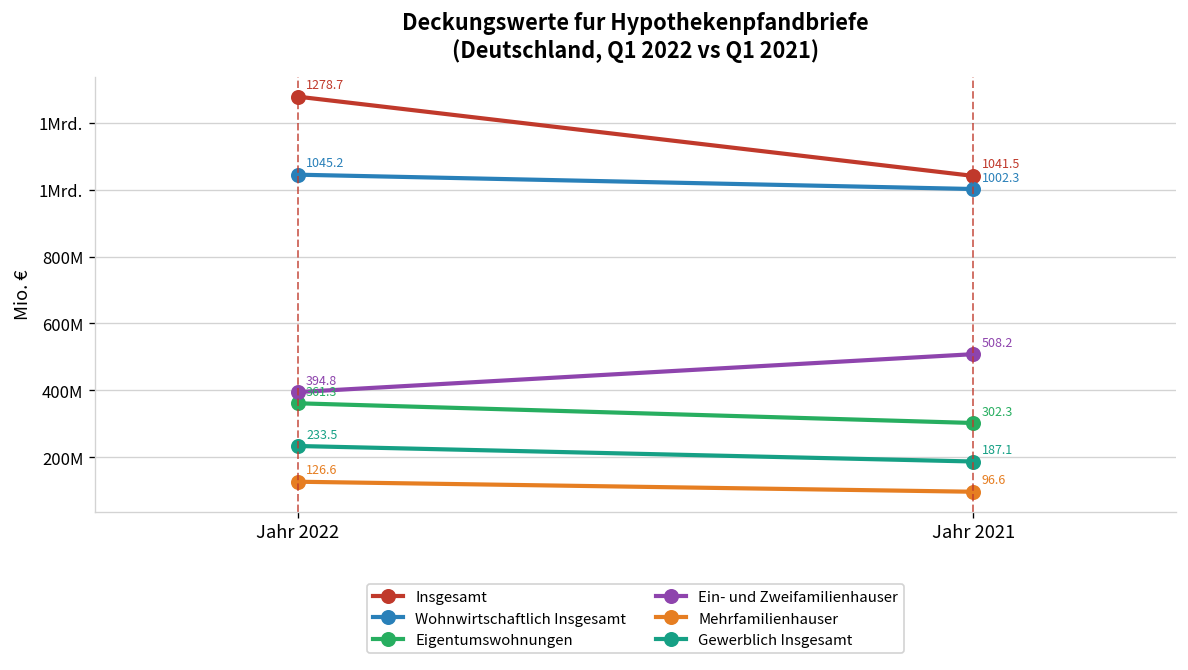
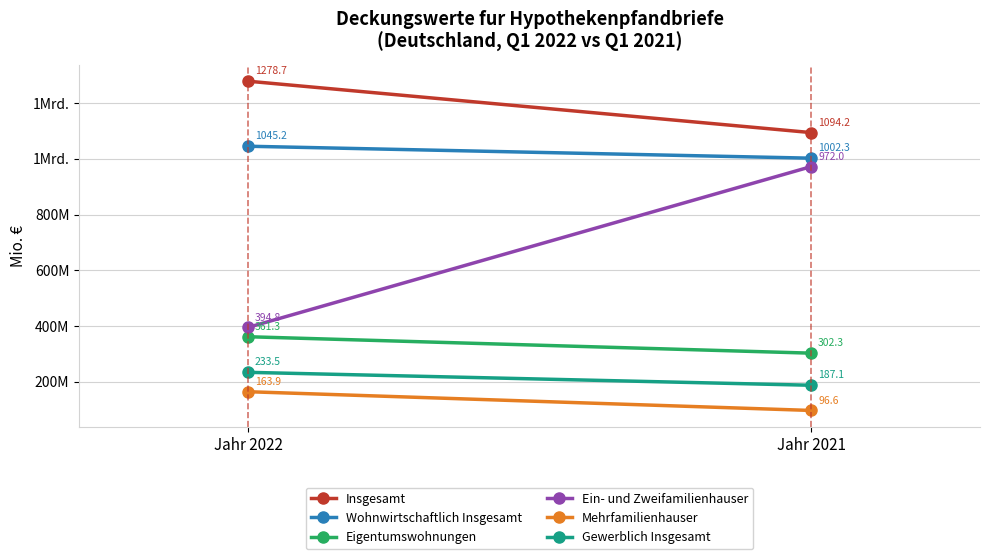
Mehrfamilienhauser, Jahr 2022: 126.6 -> 163.9
Insgesamt, Jahr 2021: 1041.5 -> 1094.2
Ein- und Zweifamilienhauser, Jahr 2021: 508.2 -> 972.0
